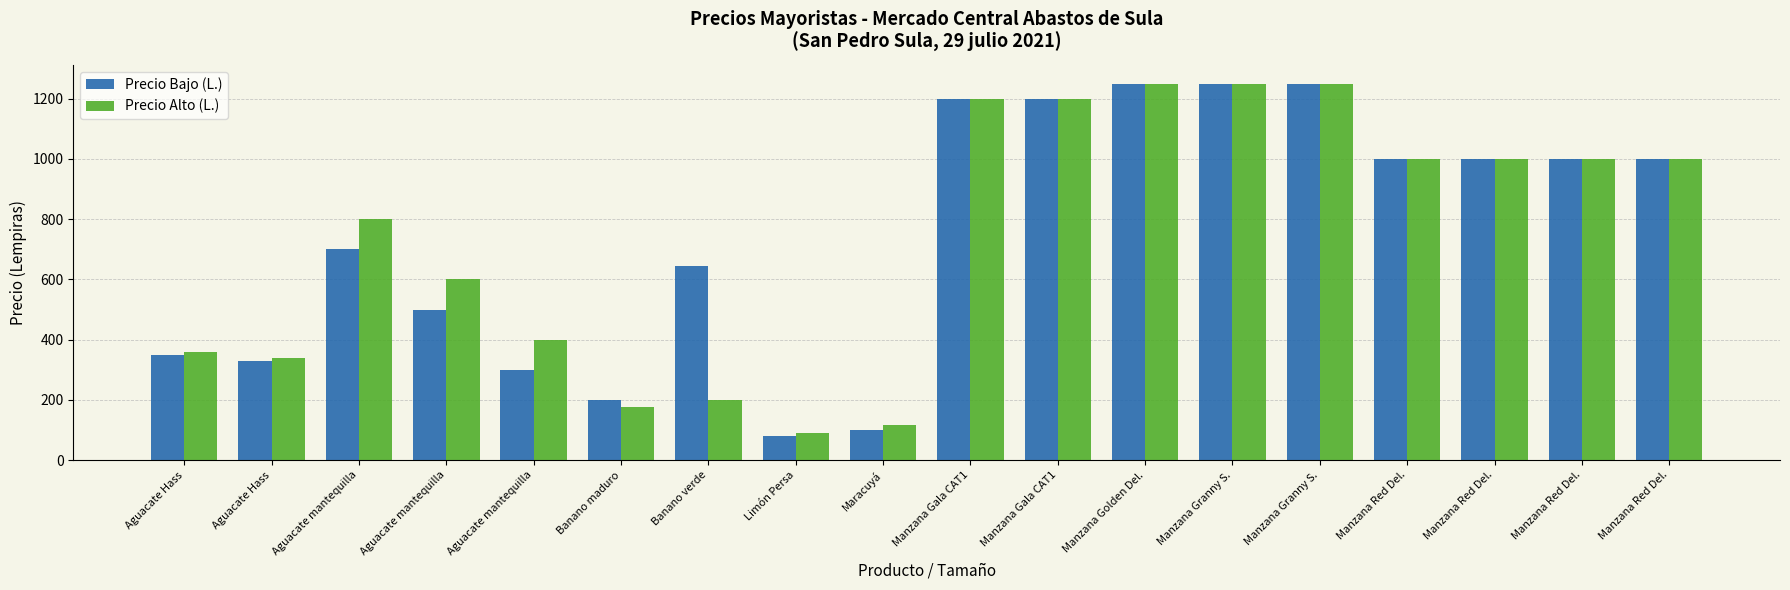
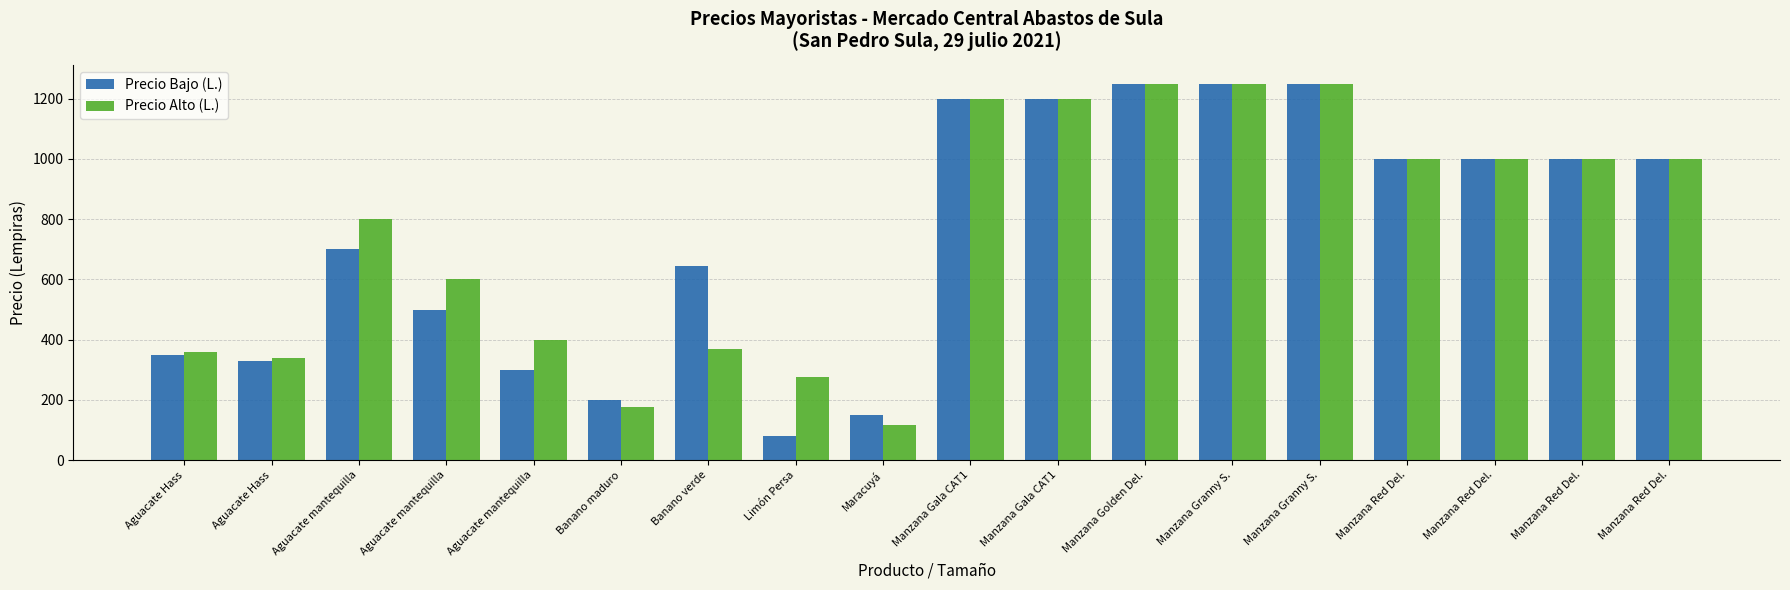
Precio Alto (L.), Banano verde: 200 -> 370
Precio Alto (L.), Limón Persa: 90 -> 280
Precio Bajo (L.), Maracuyá: 100 -> 150
